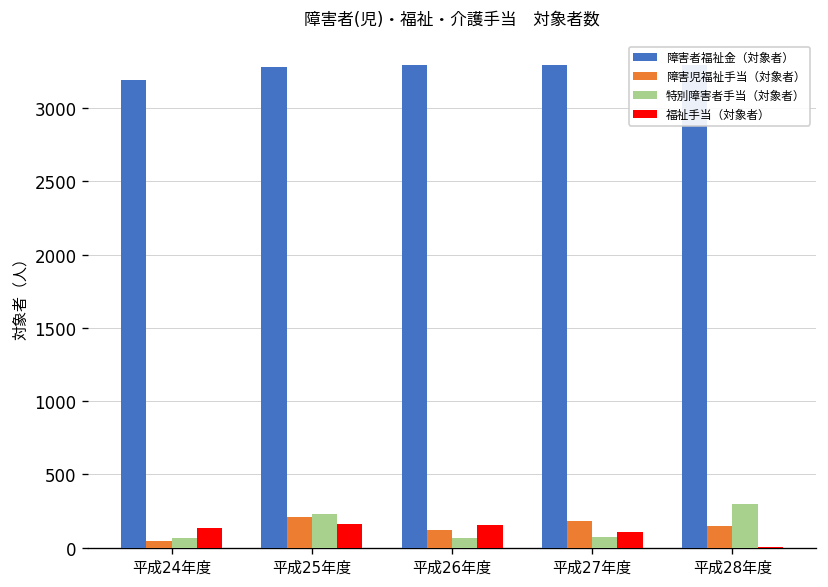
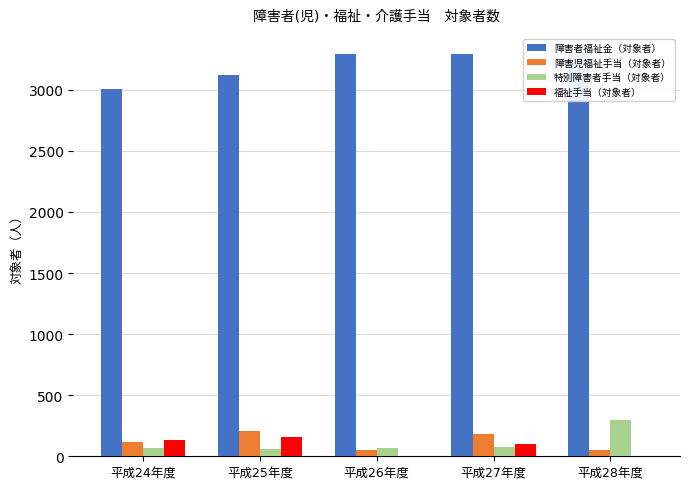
障害者福祉金（対象者）, 平成24年度: 3190 -> 3010
障害児福祉手当（対象者）, 平成24年度: 50 -> 120
障害者福祉金（対象者）, 平成25年度: 3280 -> 3120
特別障害者手当（対象者）, 平成25年度: 230 -> 60
障害児福祉手当（対象者）, 平成26年度: 120 -> 50
福祉手当（対象者）, 平成26年度: 160 -> 10
障害児福祉手当（対象者）, 平成28年度: 150 -> 50
